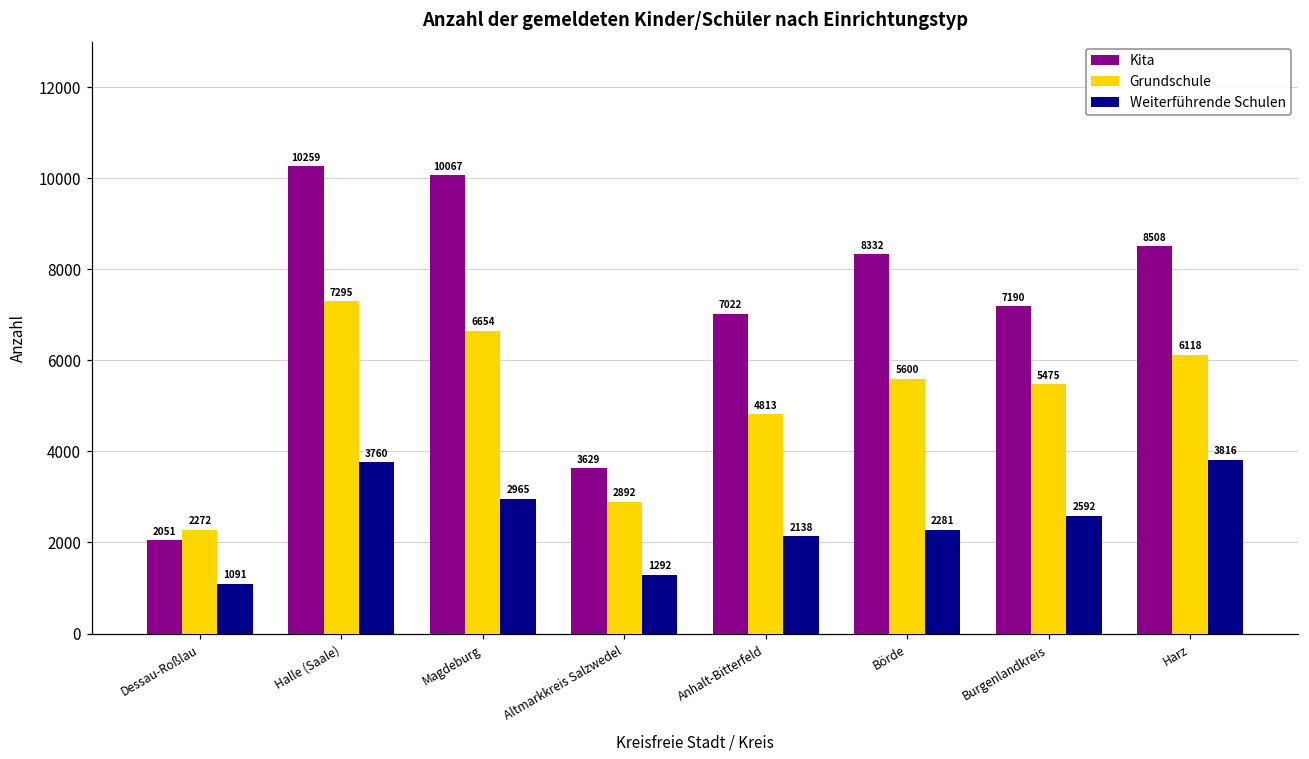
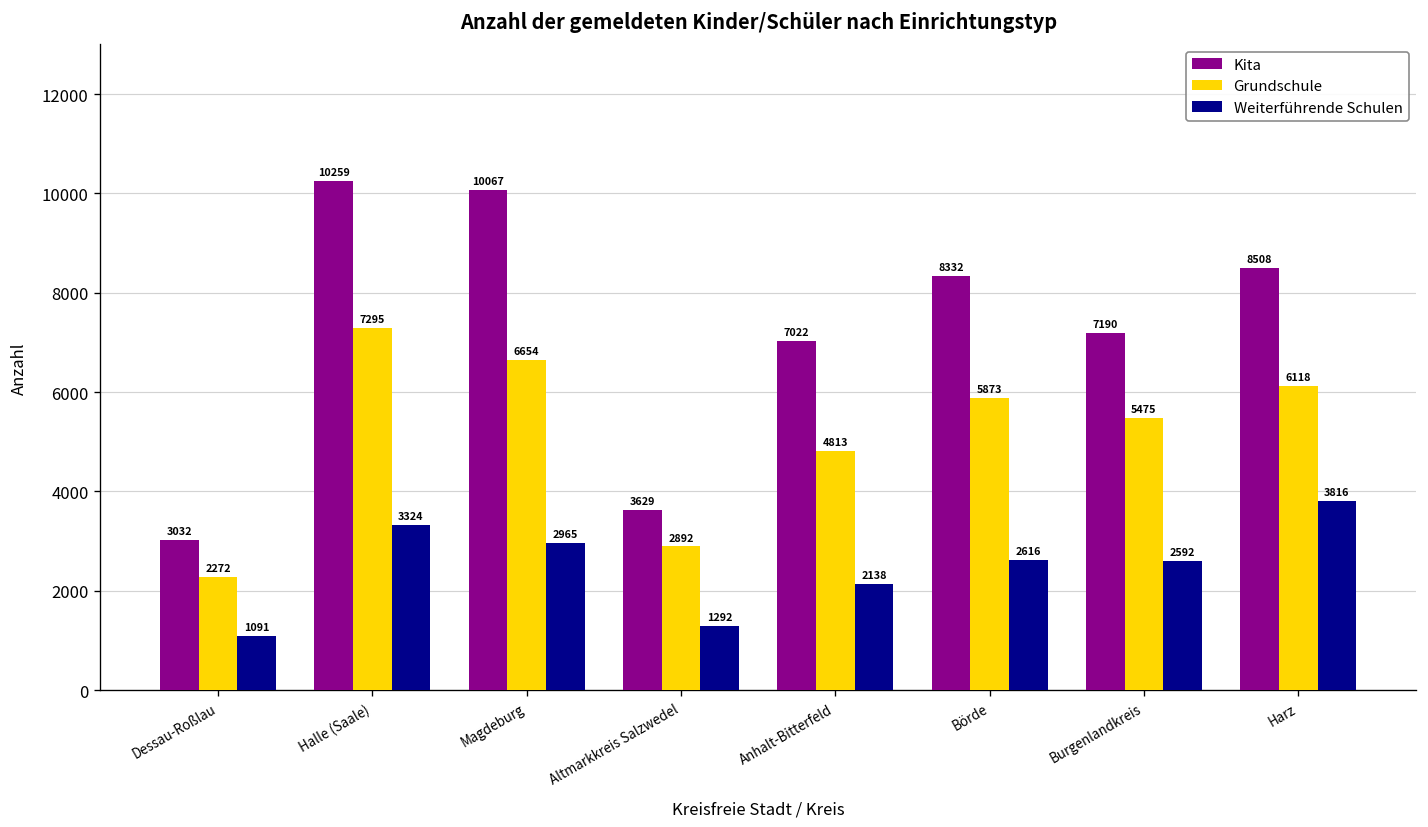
Kita, Dessau-Roßlau: 2051 -> 3032
Weiterführende Schulen, Halle (Saale): 3760 -> 3324
Grundschule, Börde: 5600 -> 5873
Weiterführende Schulen, Börde: 2281 -> 2616
